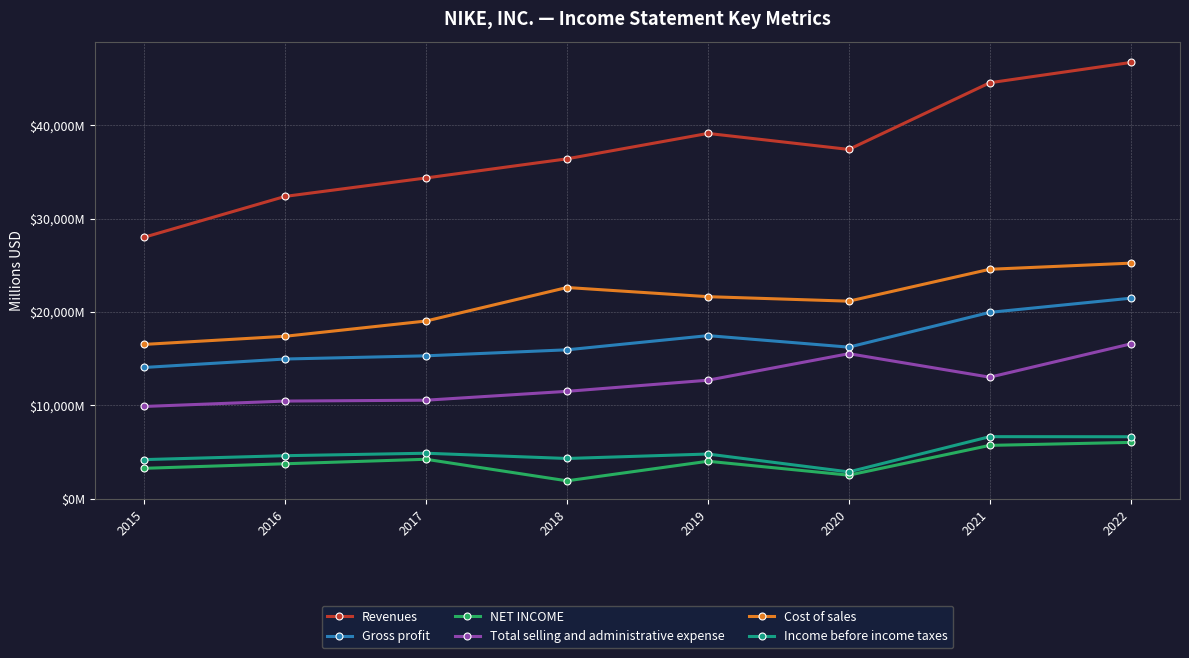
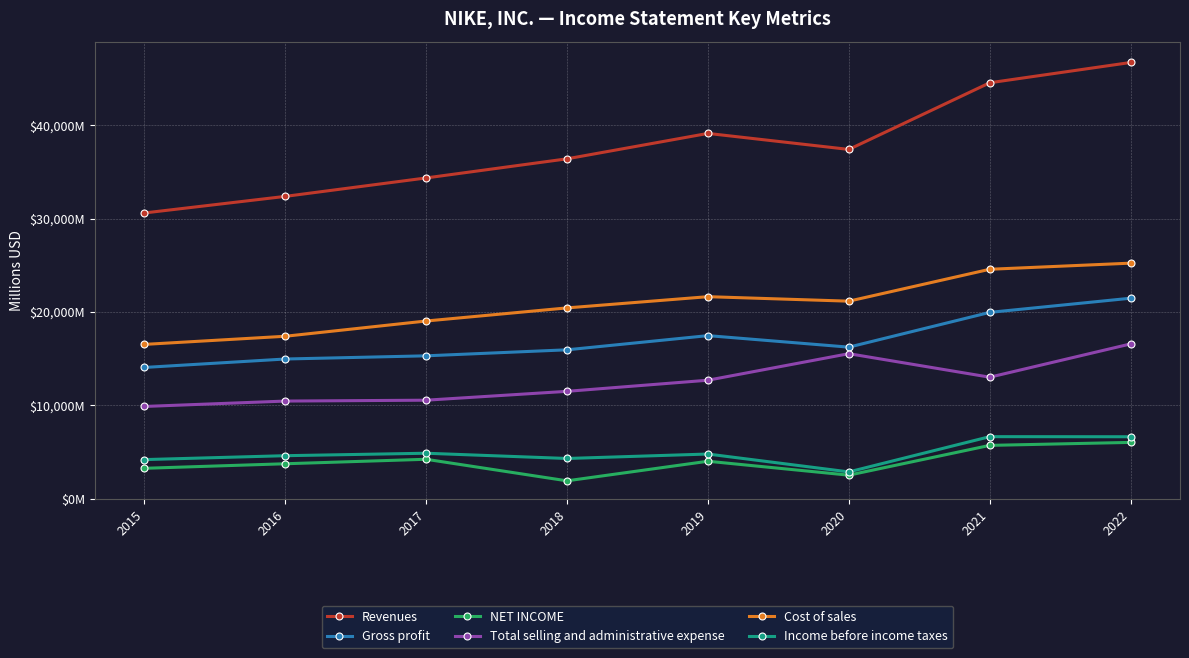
Revenues, 2015: $28,000,000,000 -> $31,000,000,000
Cost of sales, 2018: $23,000,000,000 -> $20,000,000,000
